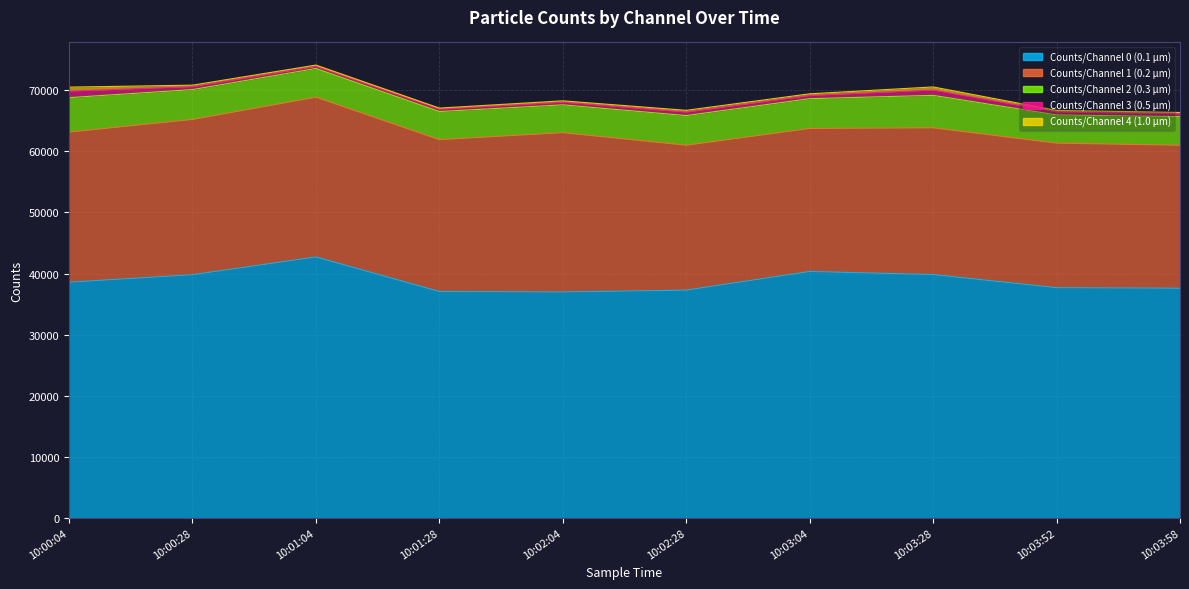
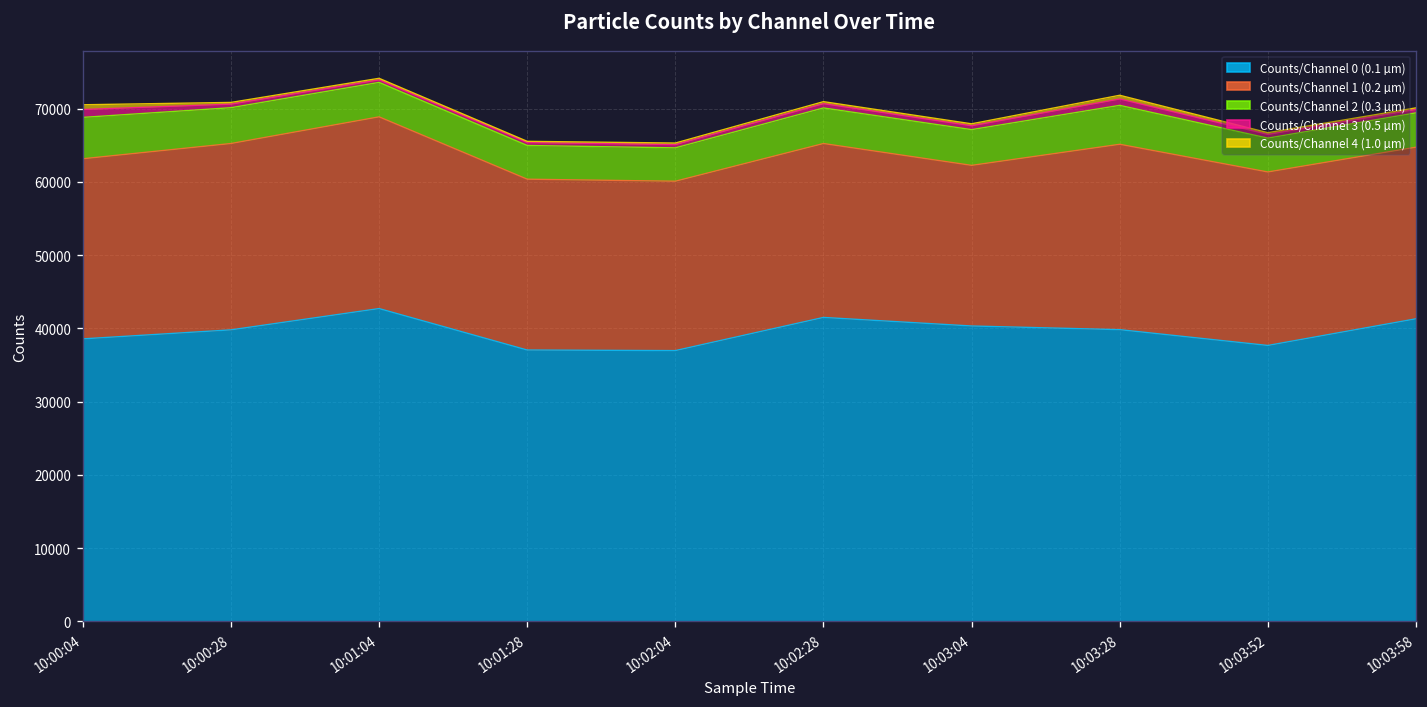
Counts/Channel 1 (0.2 µm), 10:01:28: 25000 -> 23000
Counts/Channel 1 (0.2 µm), 10:02:04: 26000 -> 23000
Counts/Channel 0 (0.1 µm), 10:02:28: 37000 -> 42000
Counts/Channel 1 (0.2 µm), 10:03:04: 23000 -> 22000
Counts/Channel 1 (0.2 µm), 10:03:28: 24000 -> 25000
Counts/Channel 0 (0.1 µm), 10:03:58: 38000 -> 41000
